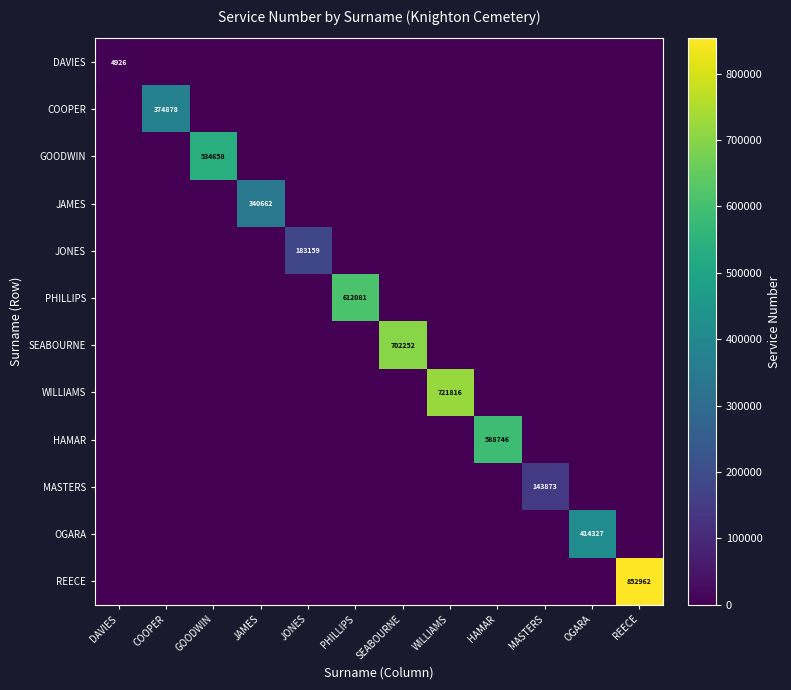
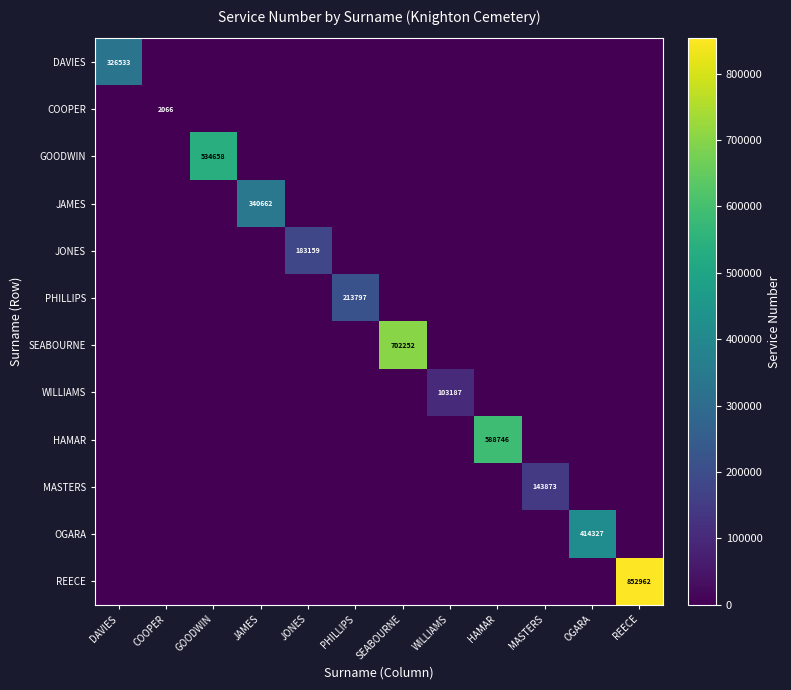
DAVIES, DAVIES: 4926 -> 326533
COOPER, COOPER: 374878 -> 2066
PHILLIPS, PHILLIPS: 612081 -> 213797
WILLIAMS, WILLIAMS: 721816 -> 103187
